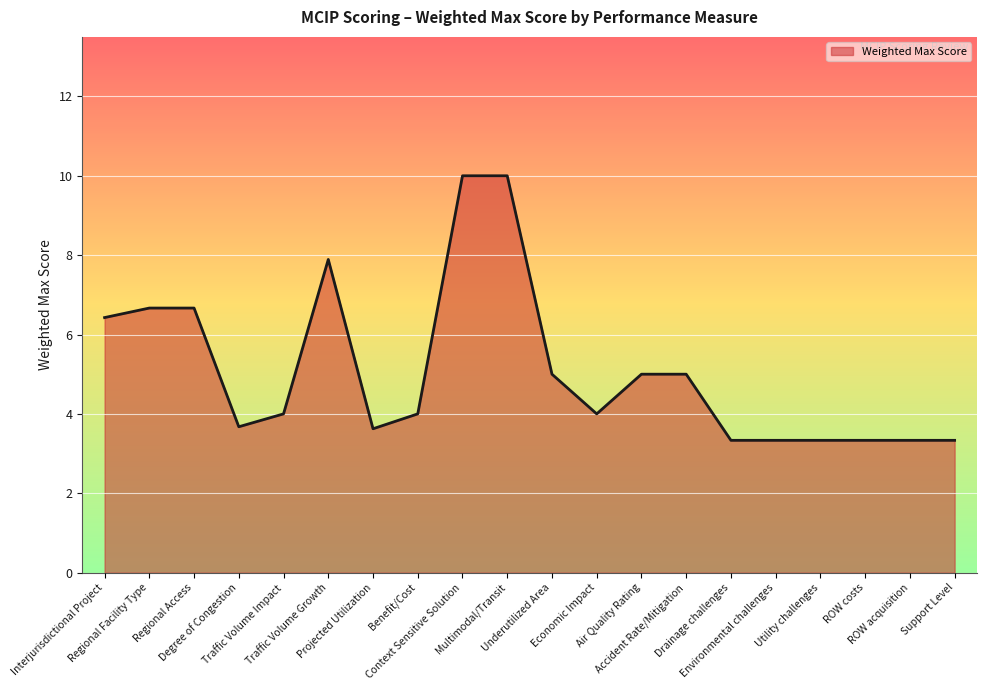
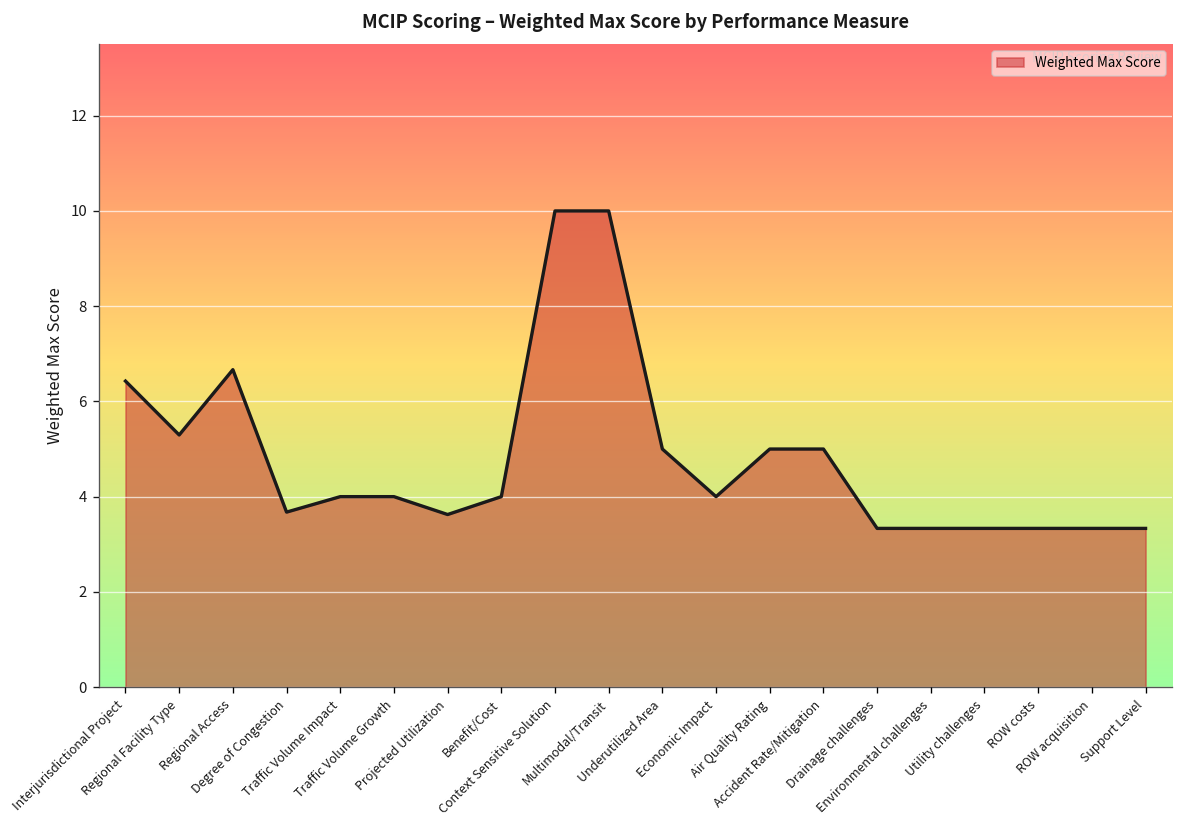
Regional Facility Type: 6.7 -> 5.3
Traffic Volume Growth: 7.9 -> 4.0
